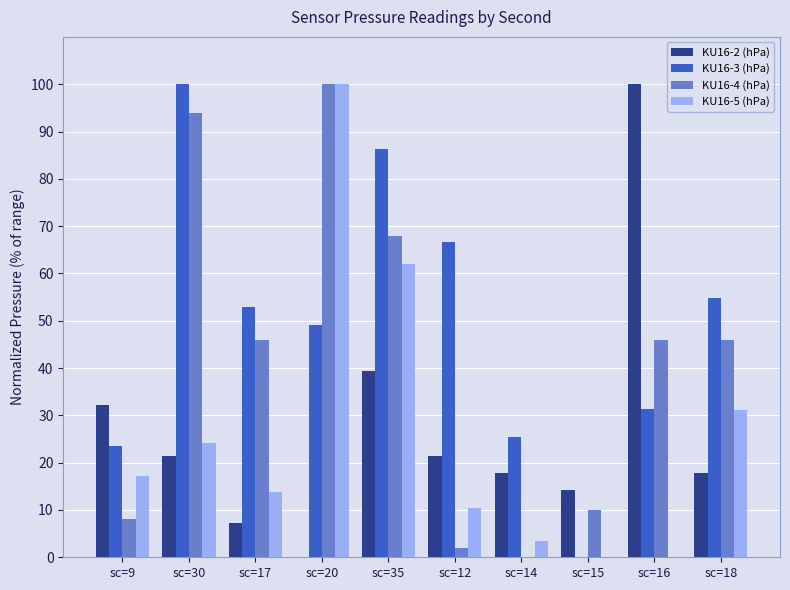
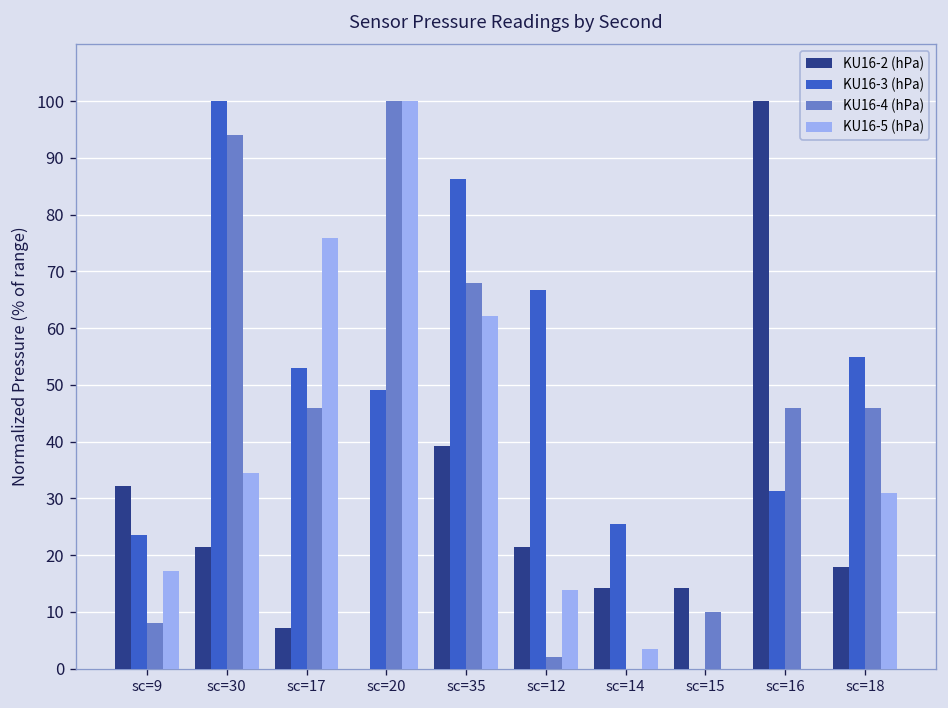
KU16-5 (hPa), sc=30: 24 -> 34
KU16-5 (hPa), sc=17: 14 -> 76
KU16-5 (hPa), sc=12: 10 -> 14
KU16-2 (hPa), sc=14: 18 -> 14
